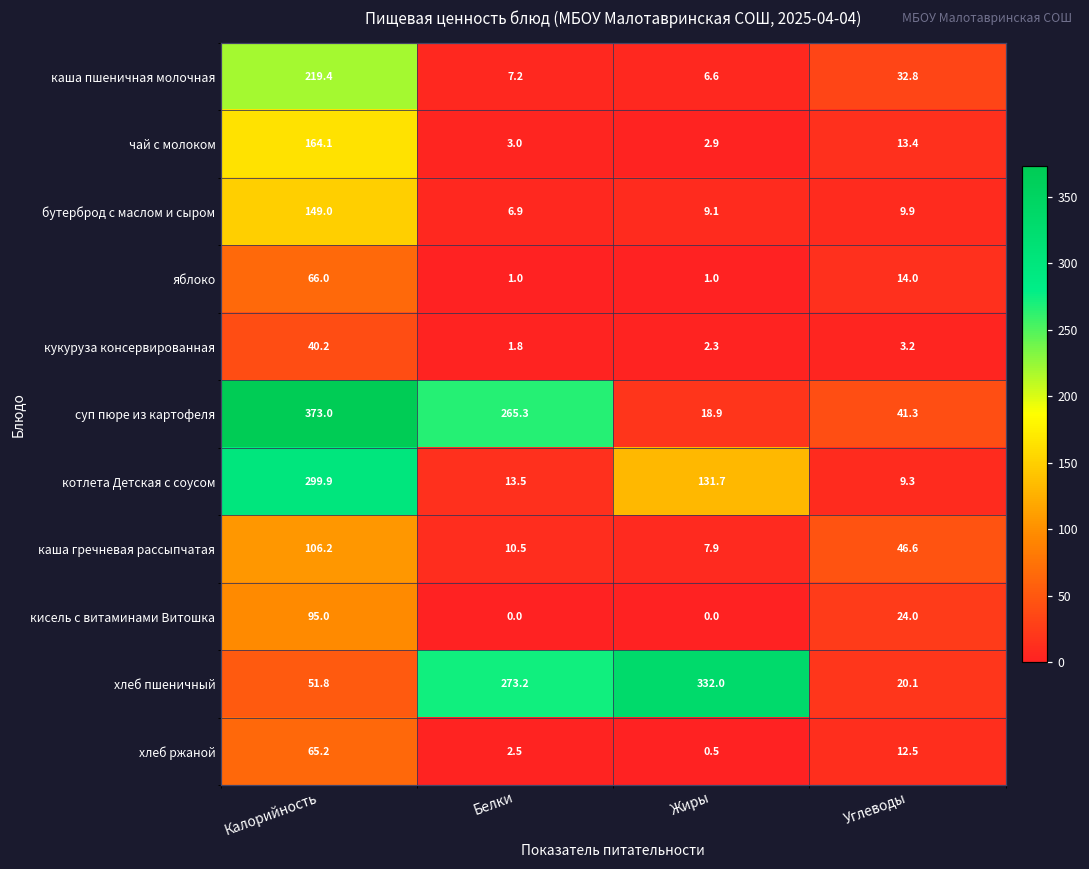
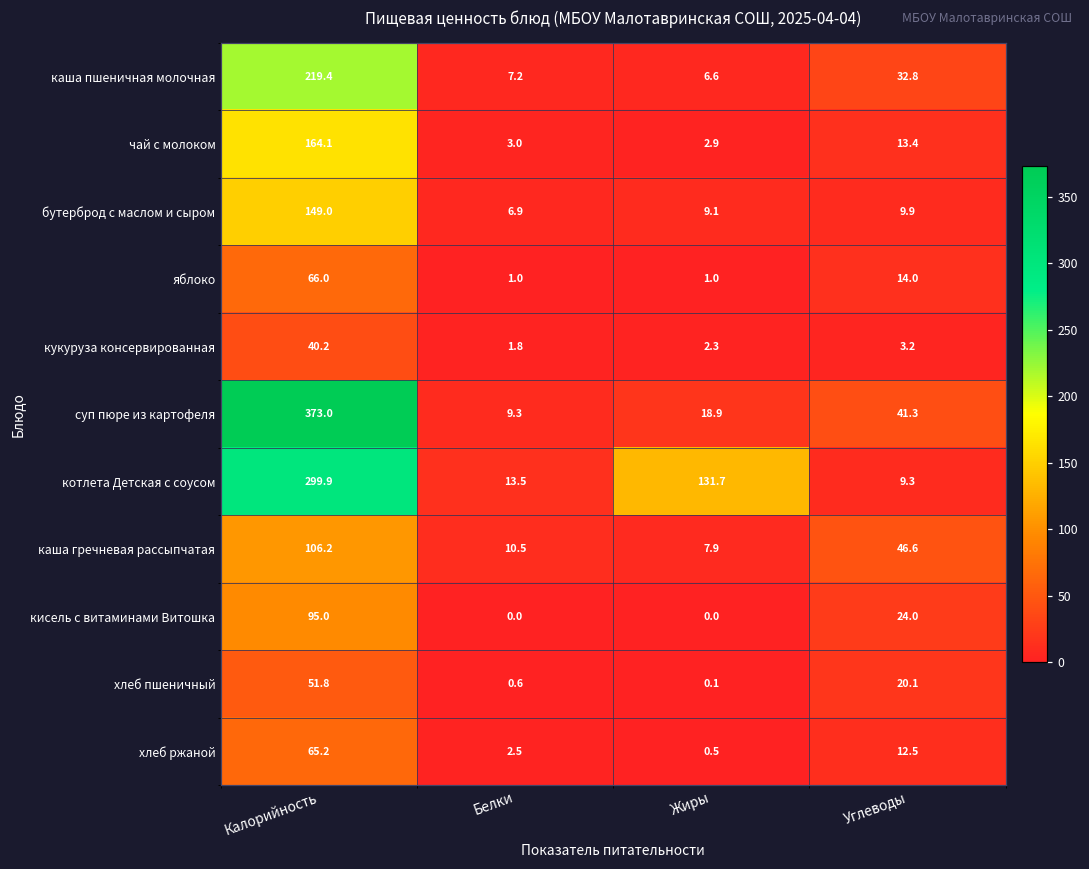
суп пюре из картофеля, Белки: 265.3 -> 9.3
хлеб пшеничный, Белки: 273.2 -> 0.6
хлеб пшеничный, Жиры: 332.0 -> 0.1
